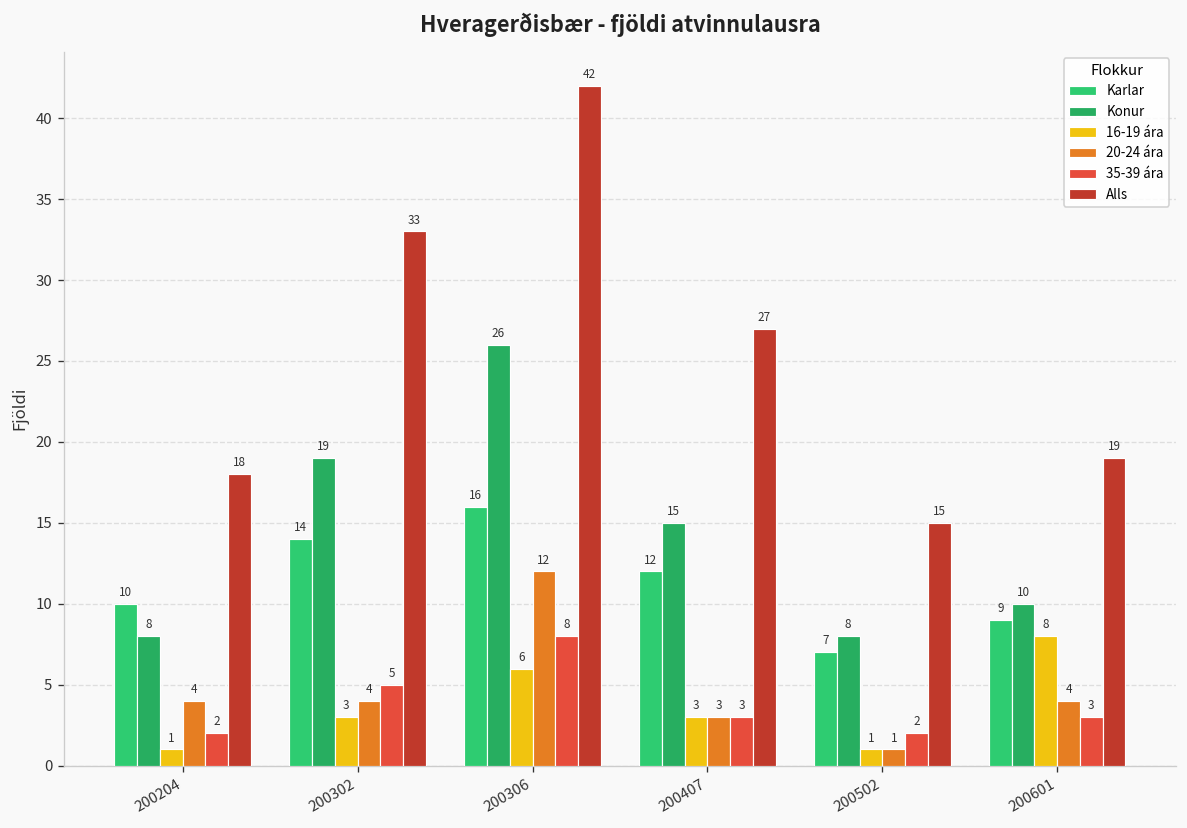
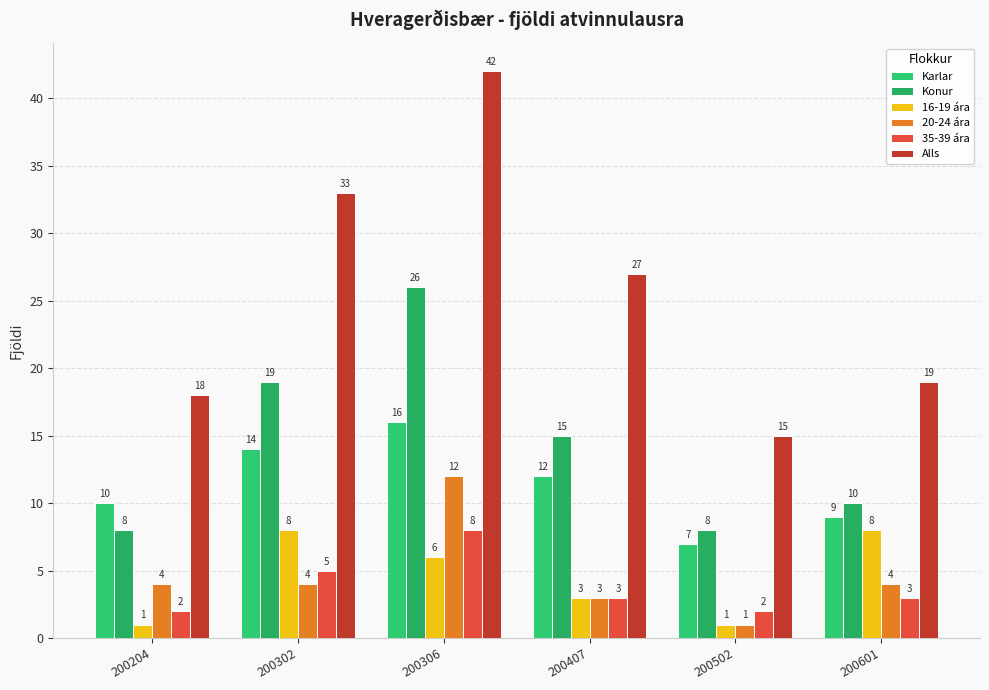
16-19 ára, 200302: 3 -> 8
